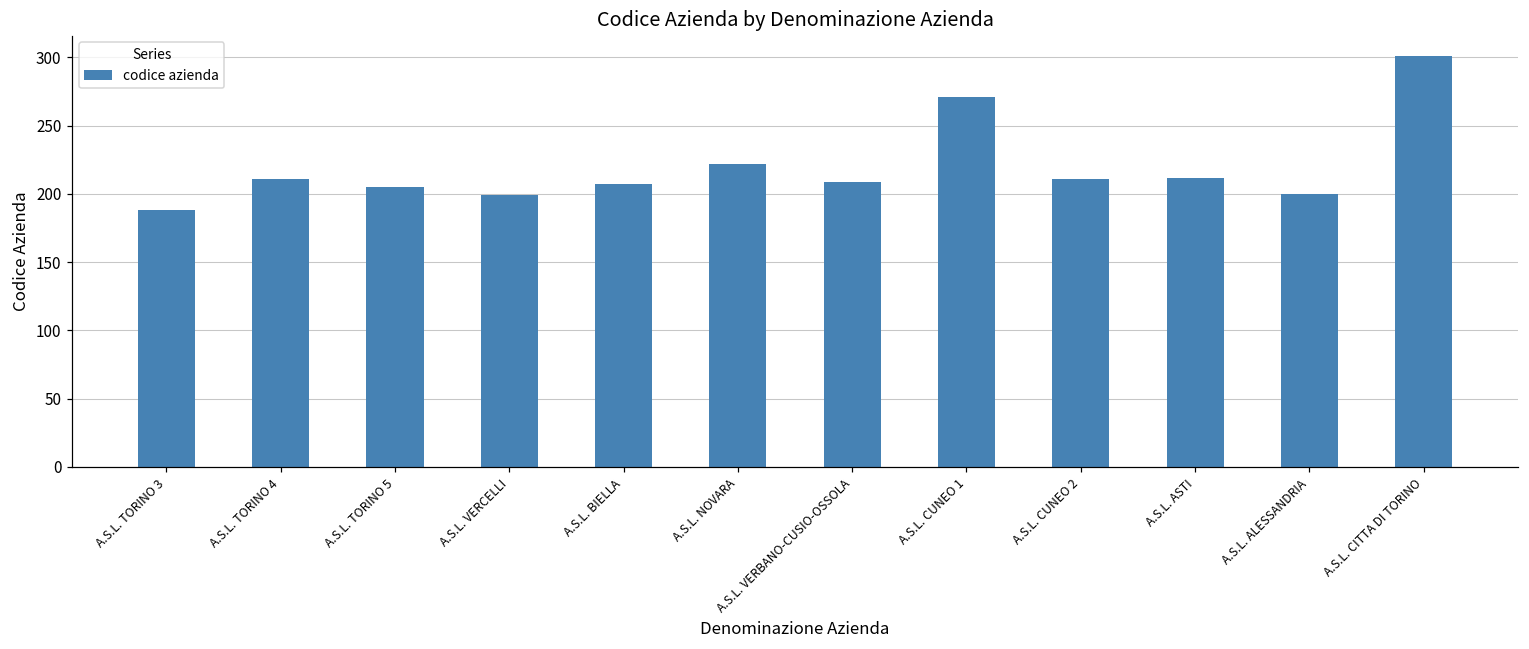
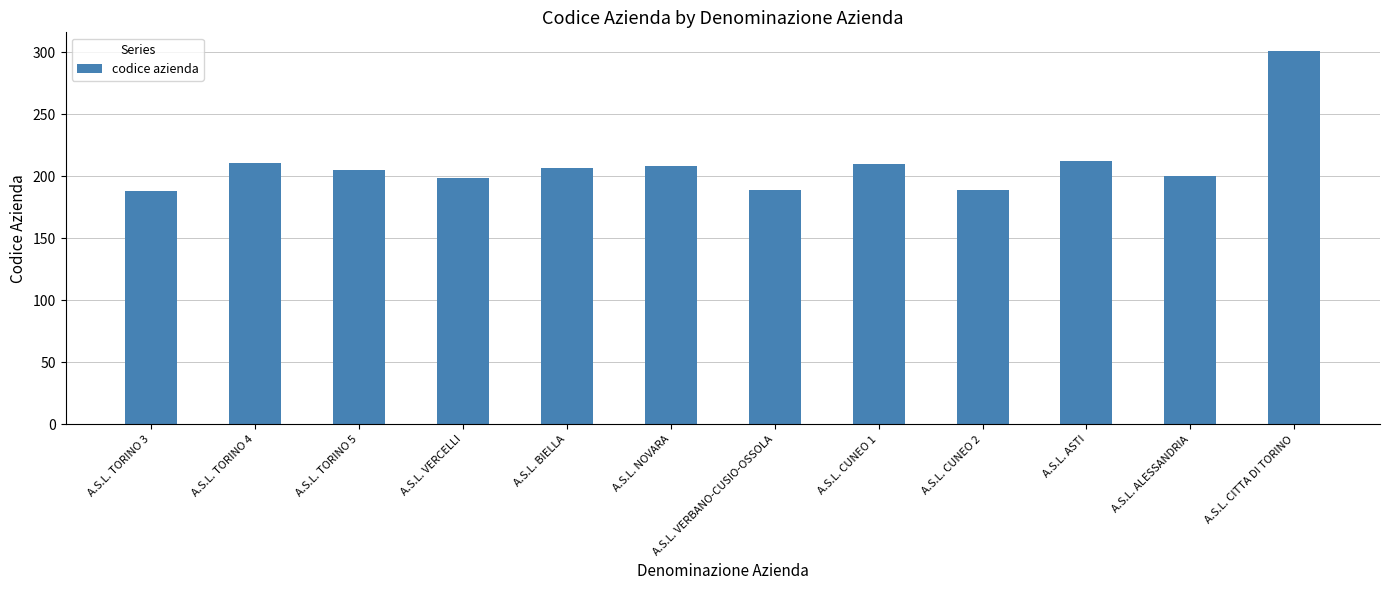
A.S.L. NOVARA: 222 -> 208
A.S.L. VERBANO-CUSIO-OSSOLA: 209 -> 189
A.S.L. CUNEO 1: 271 -> 210
A.S.L. CUNEO 2: 211 -> 189
